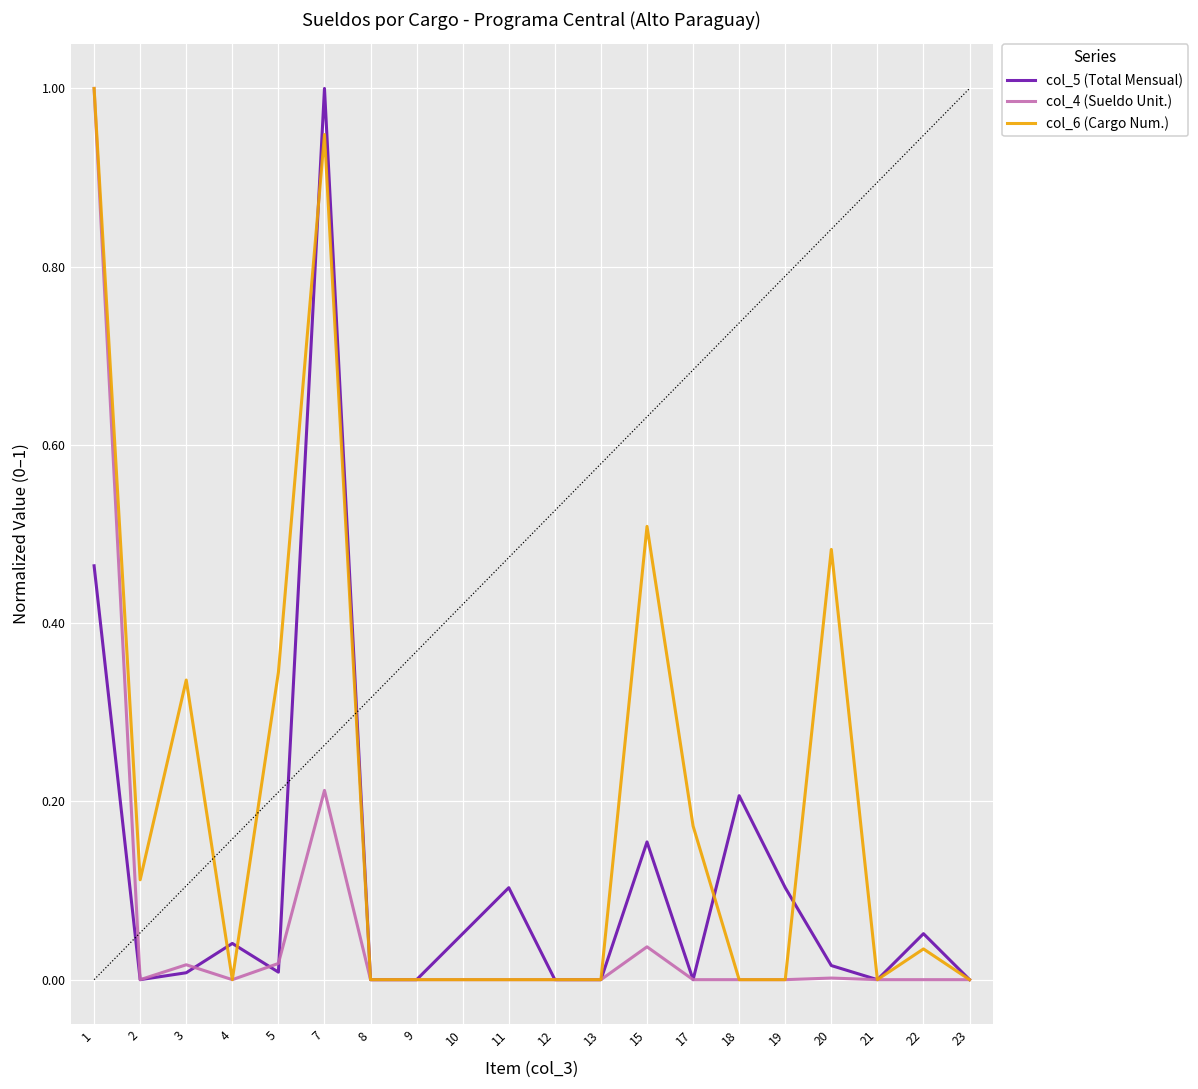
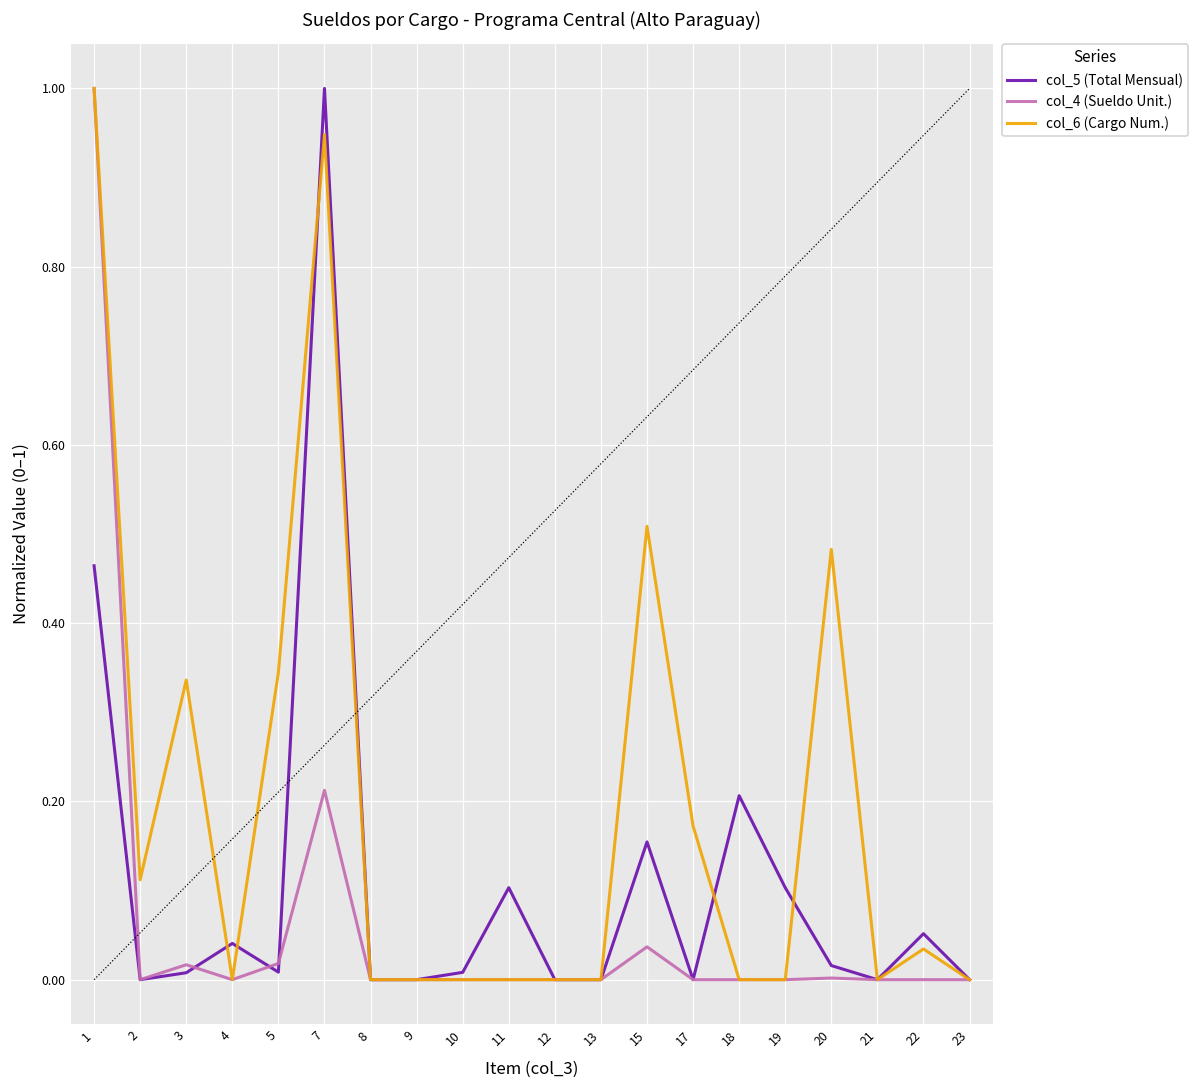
col_5 (Total Mensual), 10: 0.05 -> 0.01
